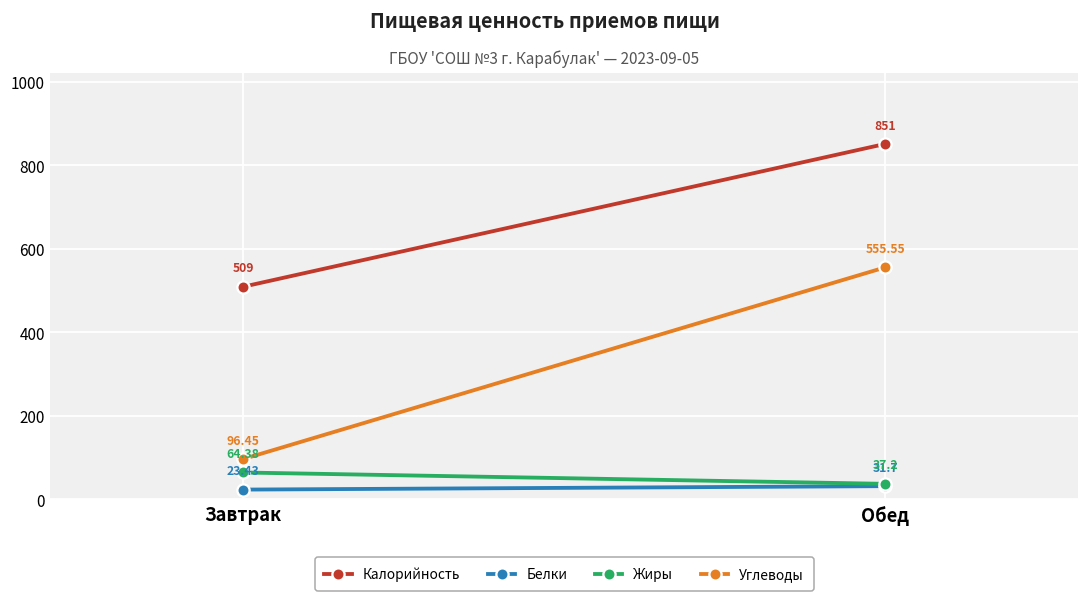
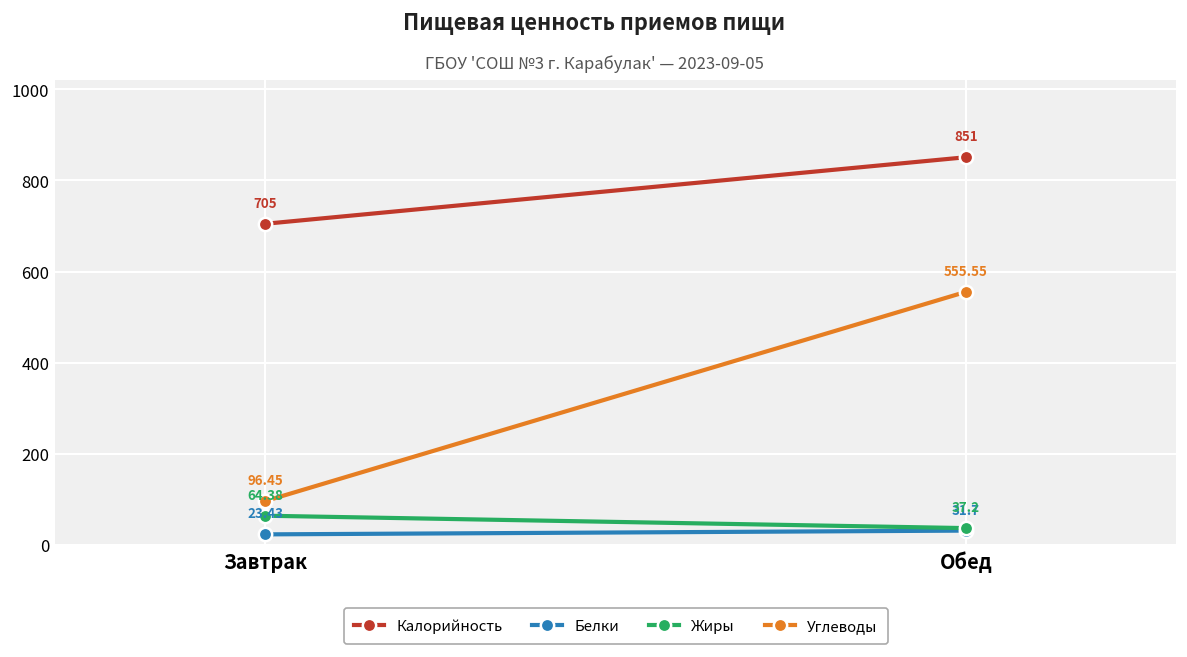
Калорийность, Завтрак: 509 -> 705
